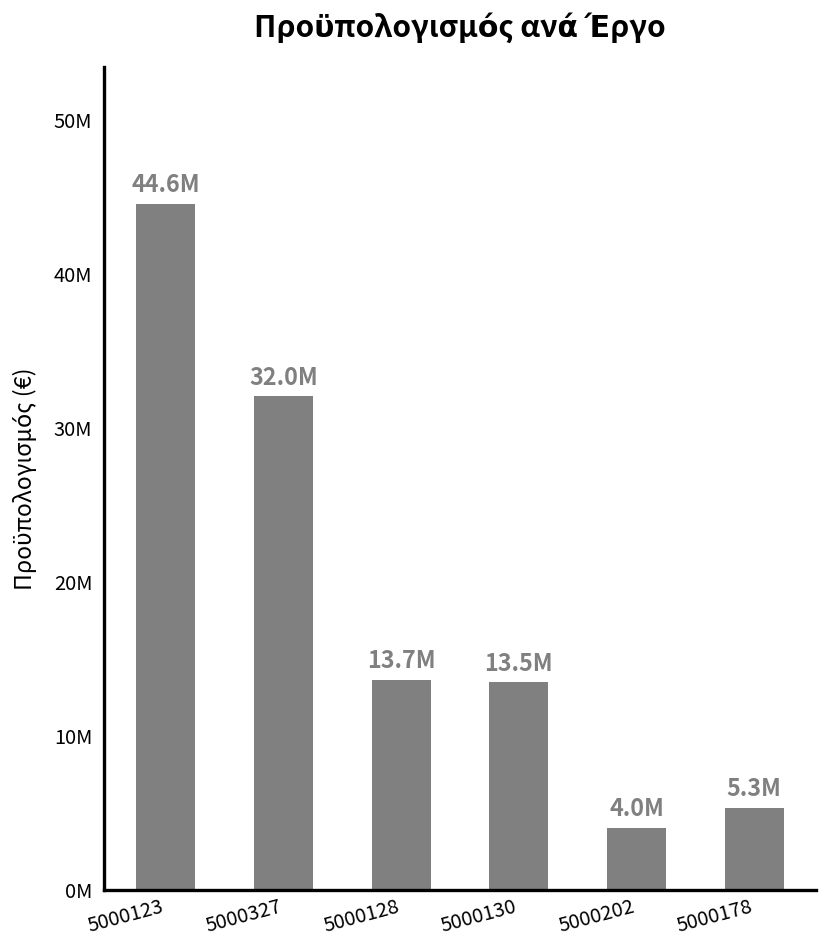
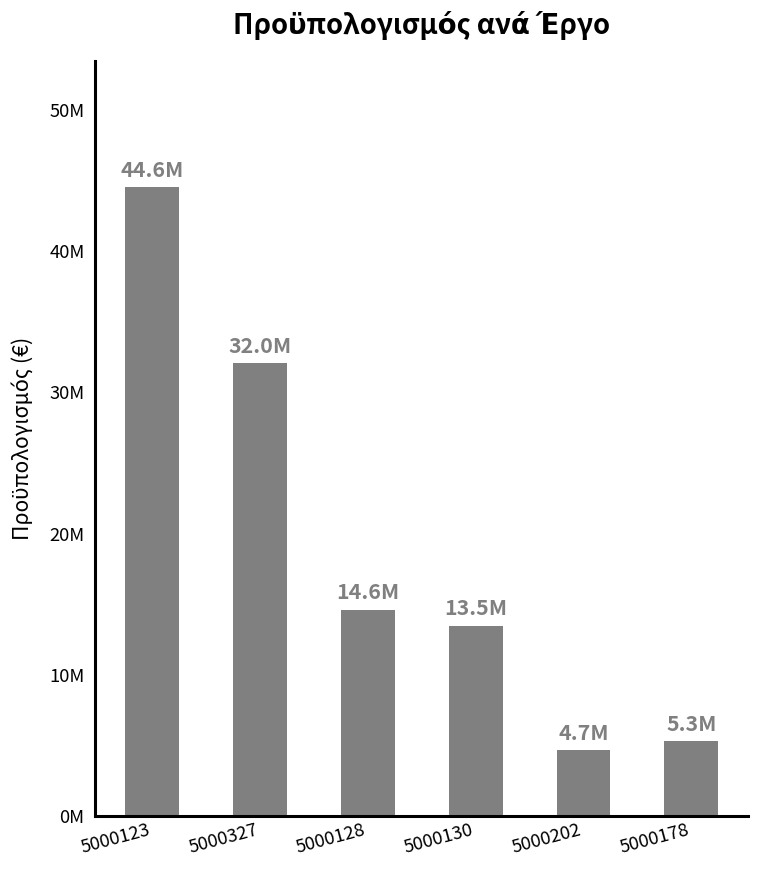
5000128: 13.7M -> 14.6M
5000202: 4.0M -> 4.7M
